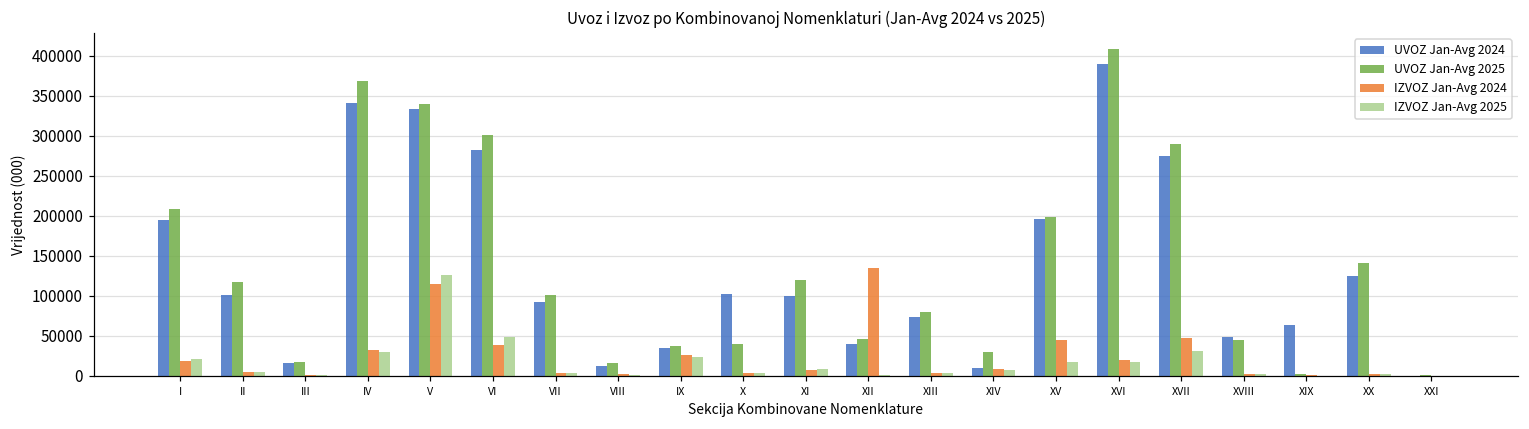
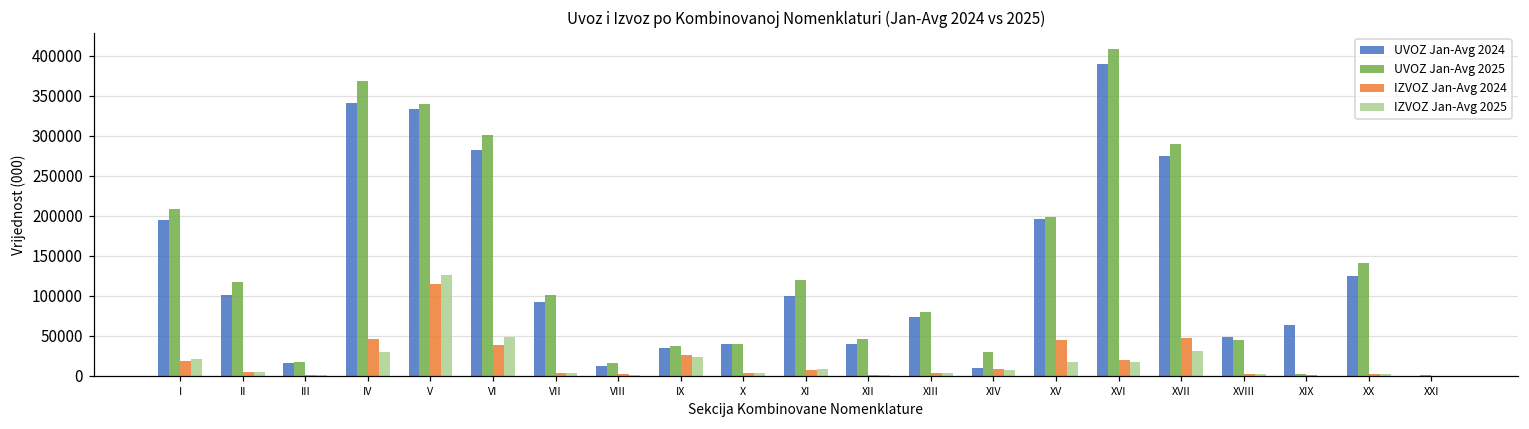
IZVOZ Jan-Avg 2024, IV: 30000 -> 50000
UVOZ Jan-Avg 2024, X: 100000 -> 40000
IZVOZ Jan-Avg 2024, XII: 130000 -> 0
